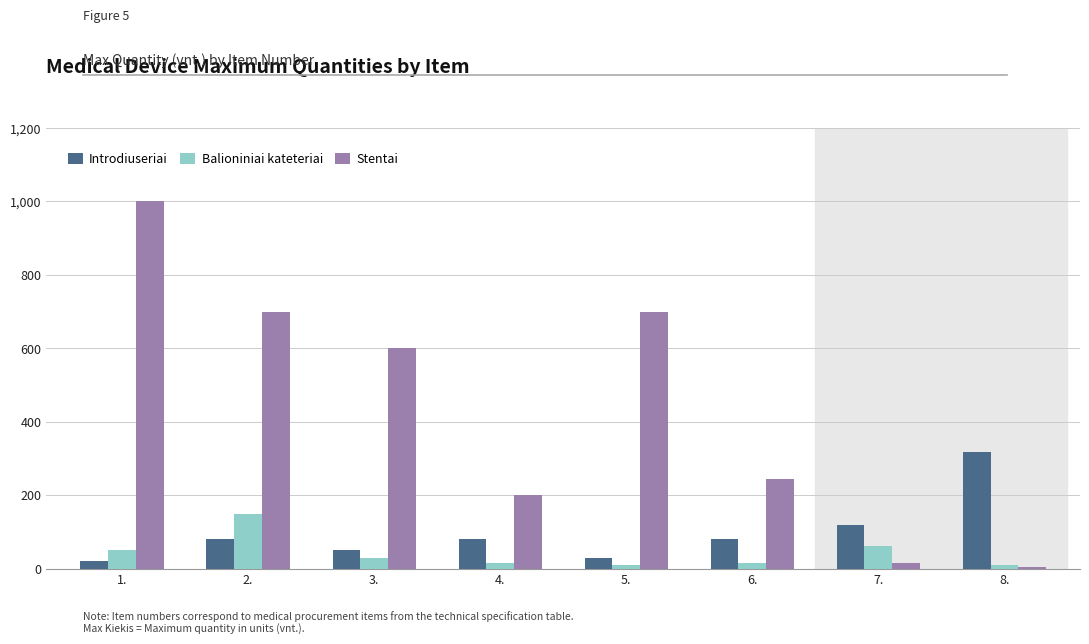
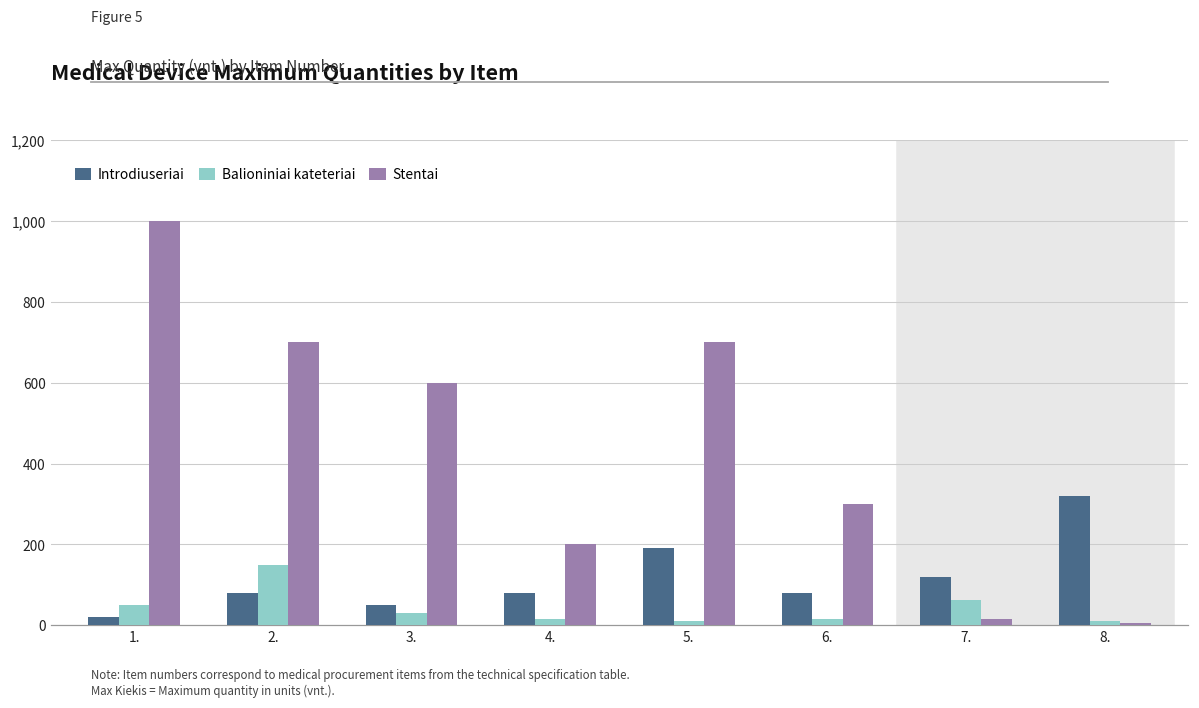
Introdiuseriai, 5.: 30 -> 190
Stentai, 6.: 240 -> 300
